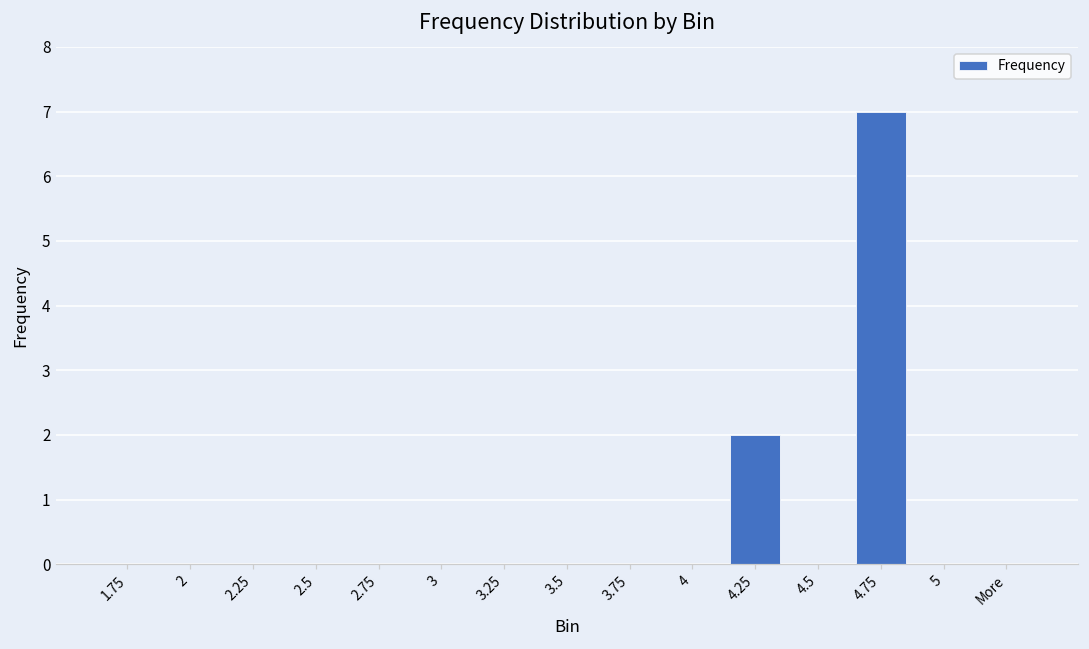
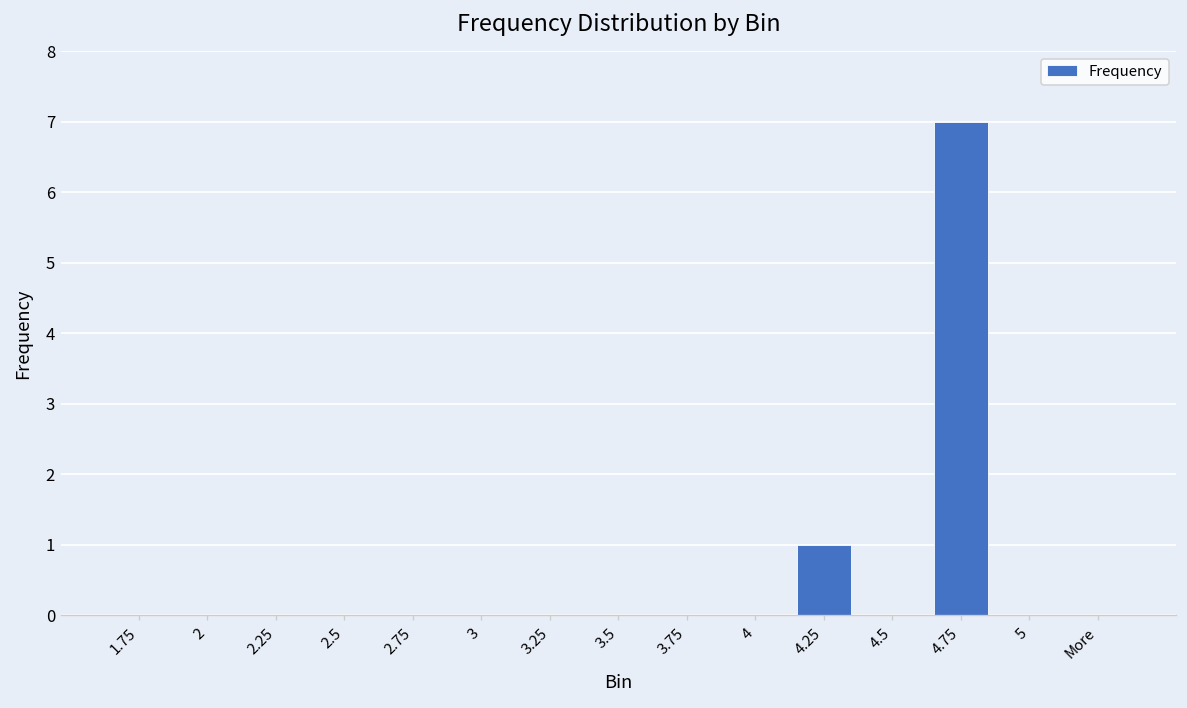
4.25: 2 -> 1
